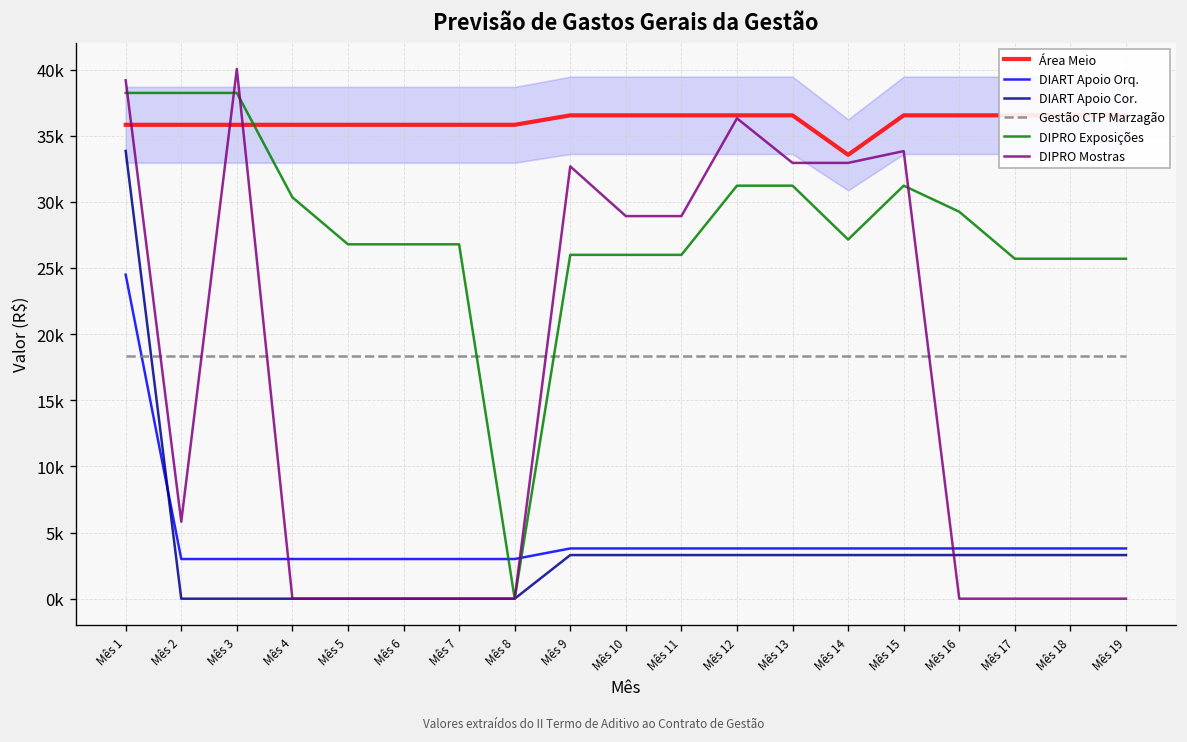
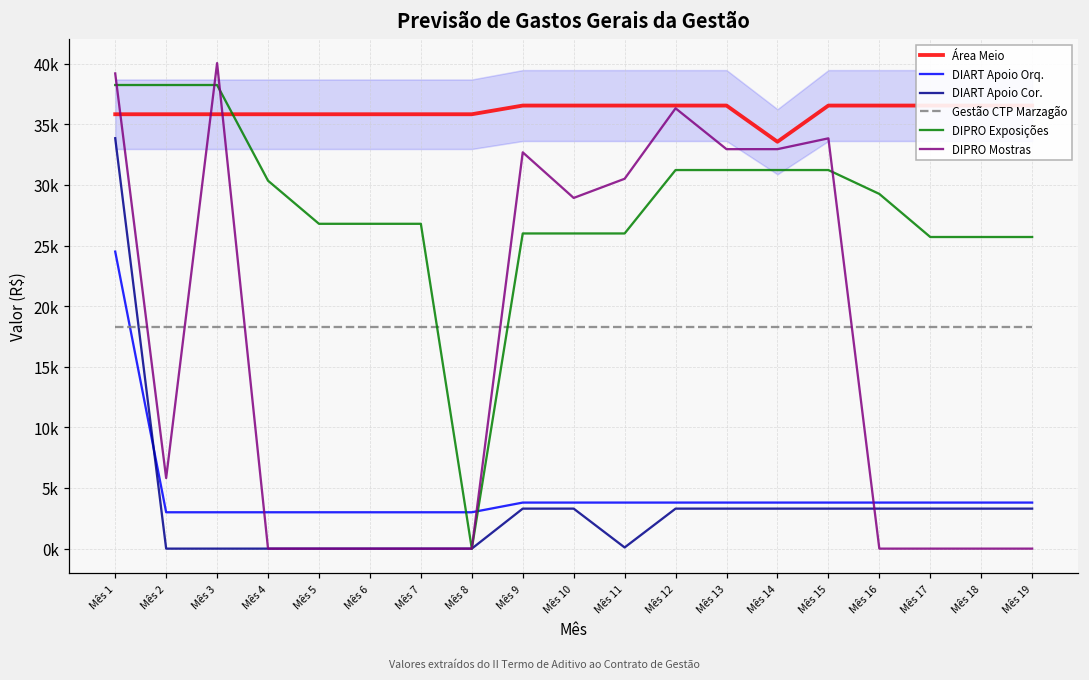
DIART Apoio Cor., Mês 11: 3300 -> 100
DIPRO Mostras, Mês 11: 28900 -> 30500
DIPRO Exposições, Mês 14: 27200 -> 31200
